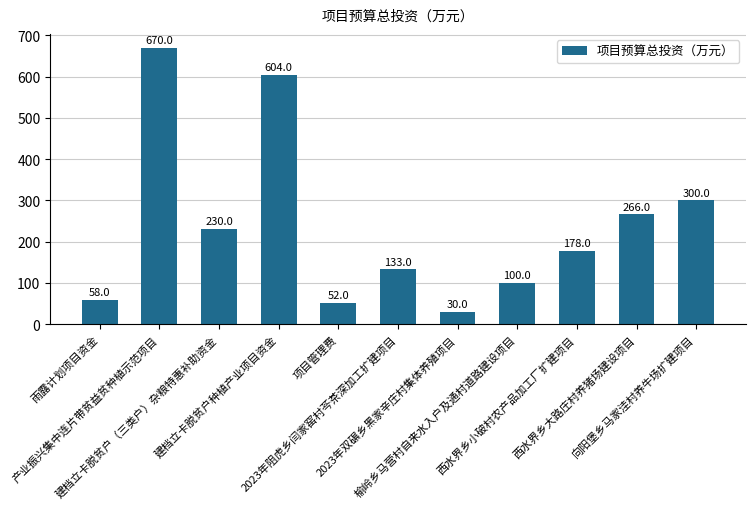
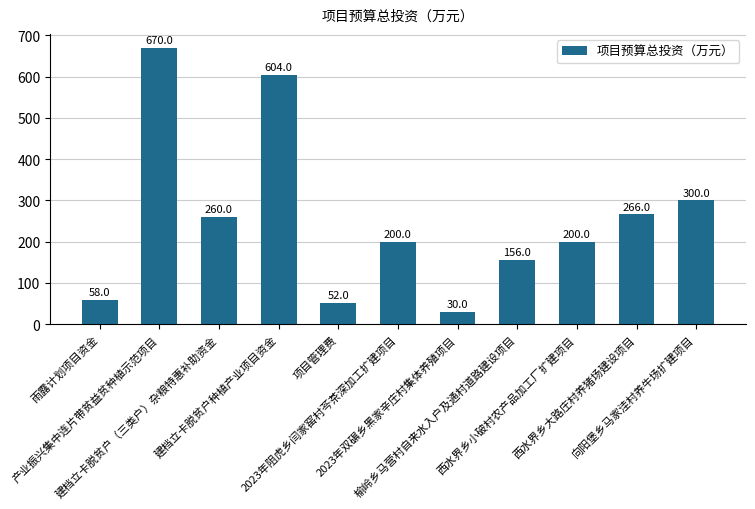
建档立卡脱贫户（三类户）杂粮特惠补助资金: 230.0 -> 260.0
2023年阻虎乡闫家窑村芩茶深加工扩建项目: 133.0 -> 200.0
榆岭乡马营村自来水入户及通村道路建设项目: 100.0 -> 156.0
西水界乡小破村农产品加工厂扩建项目: 178.0 -> 200.0
